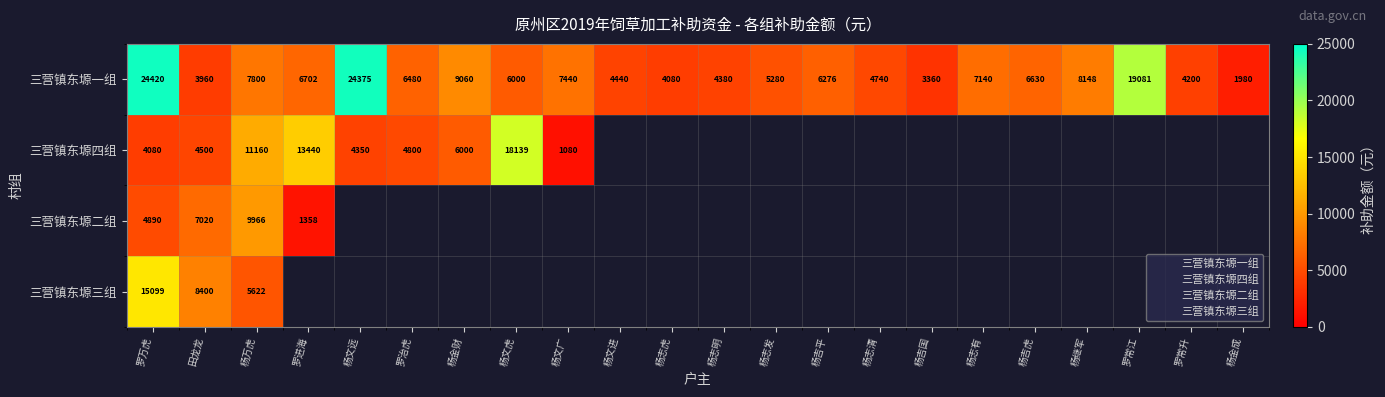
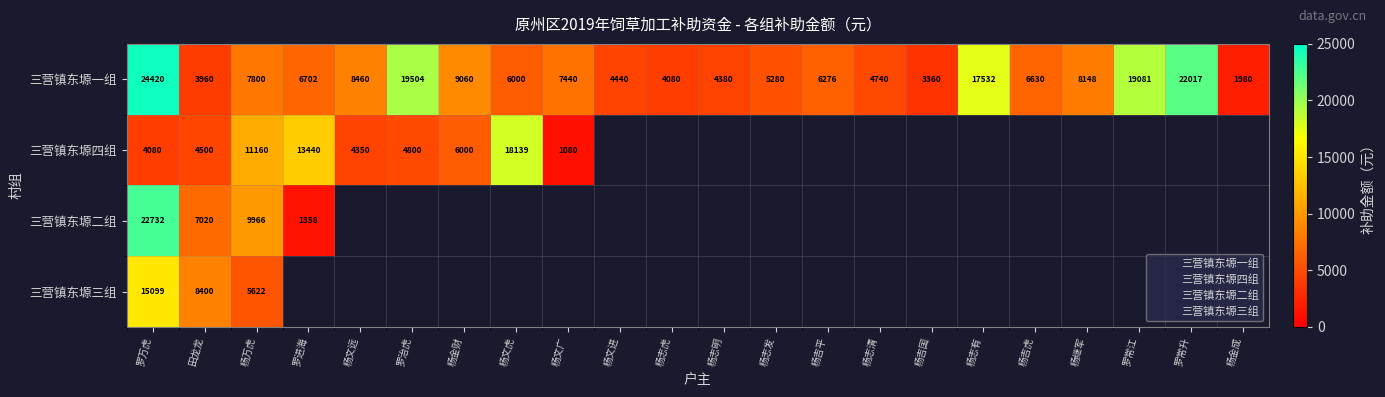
三营镇东塬一组, 杨文远: 24375 -> 8460
三营镇东塬一组, 罗治虎: 6480 -> 19504
三营镇东塬一组, 杨志有: 7140 -> 17532
三营镇东塬一组, 罗常升: 4200 -> 22017
三营镇东塬二组, 罗万虎: 4890 -> 22732
